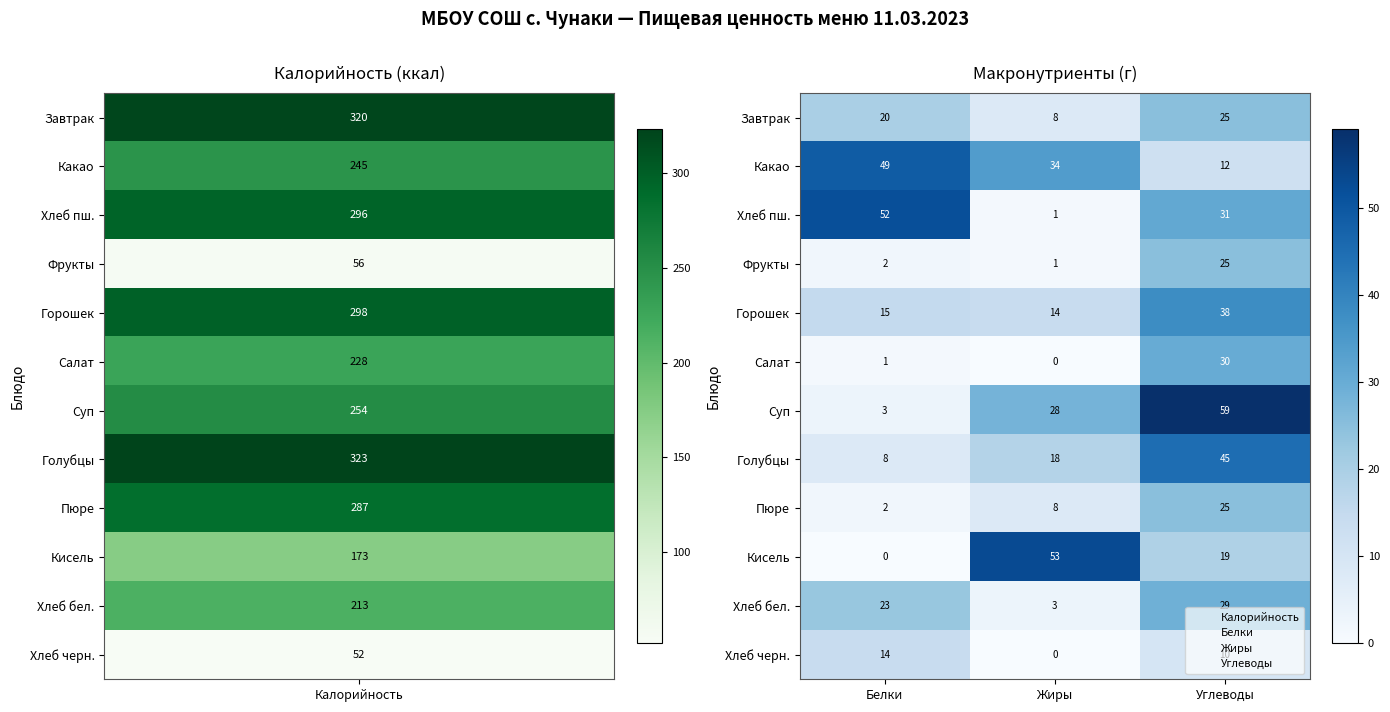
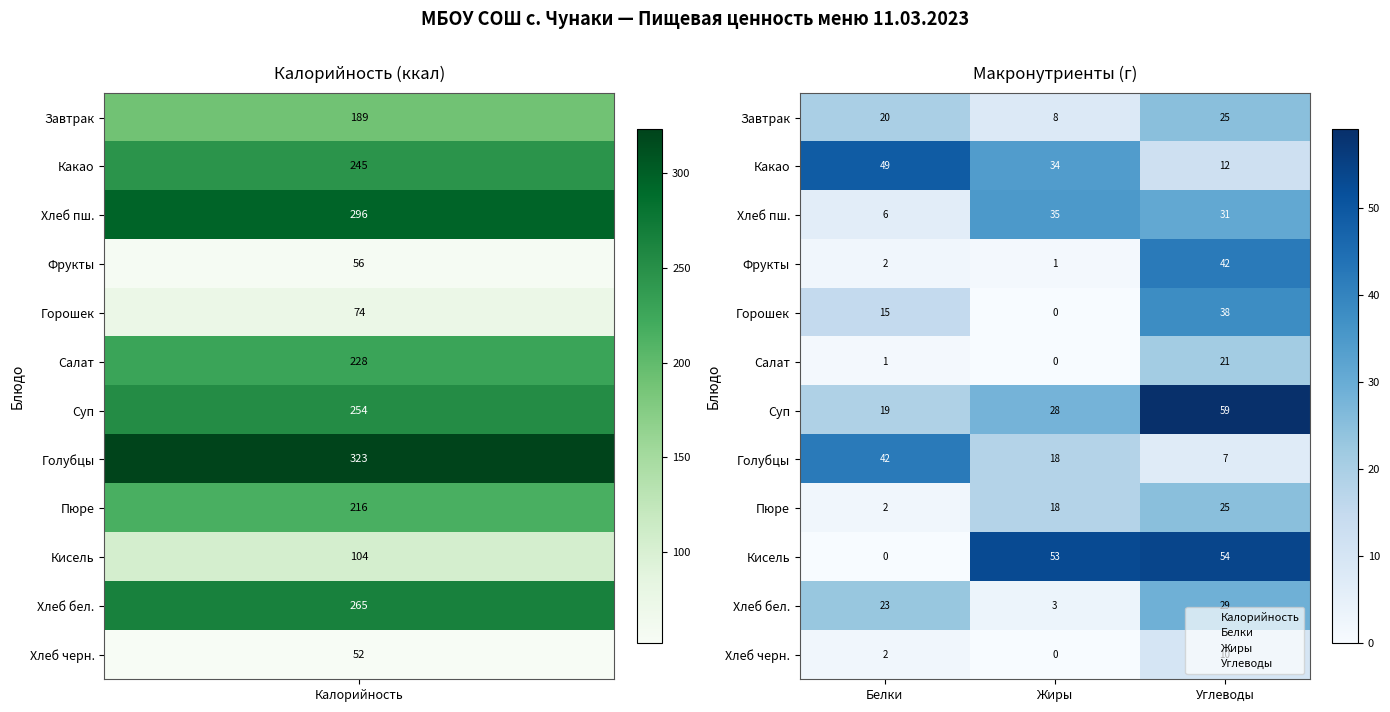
Калорийность (ккал), Завтрак, Калорийность: 320 -> 189
Калорийность (ккал), Горошек, Калорийность: 298 -> 74
Калорийность (ккал), Пюре, Калорийность: 287 -> 216
Калорийность (ккал), Кисель, Калорийность: 173 -> 104
Калорийность (ккал), Хлеб бел., Калорийность: 213 -> 265
Макронутриенты (г), Хлеб пш., Белки: 52 -> 6
Макронутриенты (г), Хлеб пш., Жиры: 1 -> 35
Макронутриенты (г), Фрукты, Углеводы: 25 -> 42
Макронутриенты (г), Горошек, Жиры: 14 -> 0
Макронутриенты (г), Салат, Углеводы: 30 -> 21
Макронутриенты (г), Суп, Белки: 3 -> 19
Макронутриенты (г), Голубцы, Белки: 8 -> 42
Макронутриенты (г), Голубцы, Углеводы: 45 -> 7
Макронутриенты (г), Пюре, Жиры: 8 -> 18
Макронутриенты (г), Кисель, Углеводы: 19 -> 54
Макронутриенты (г), Хлеб черн., Белки: 14 -> 2
